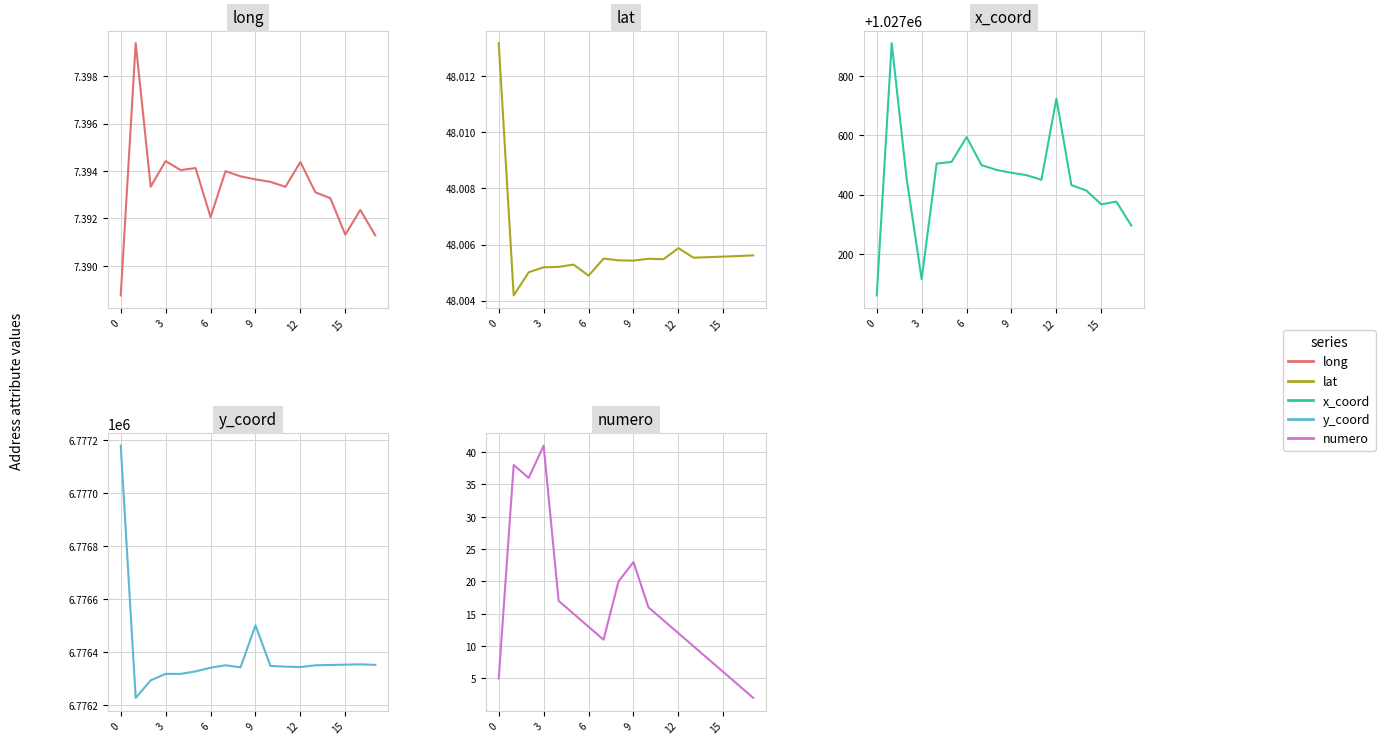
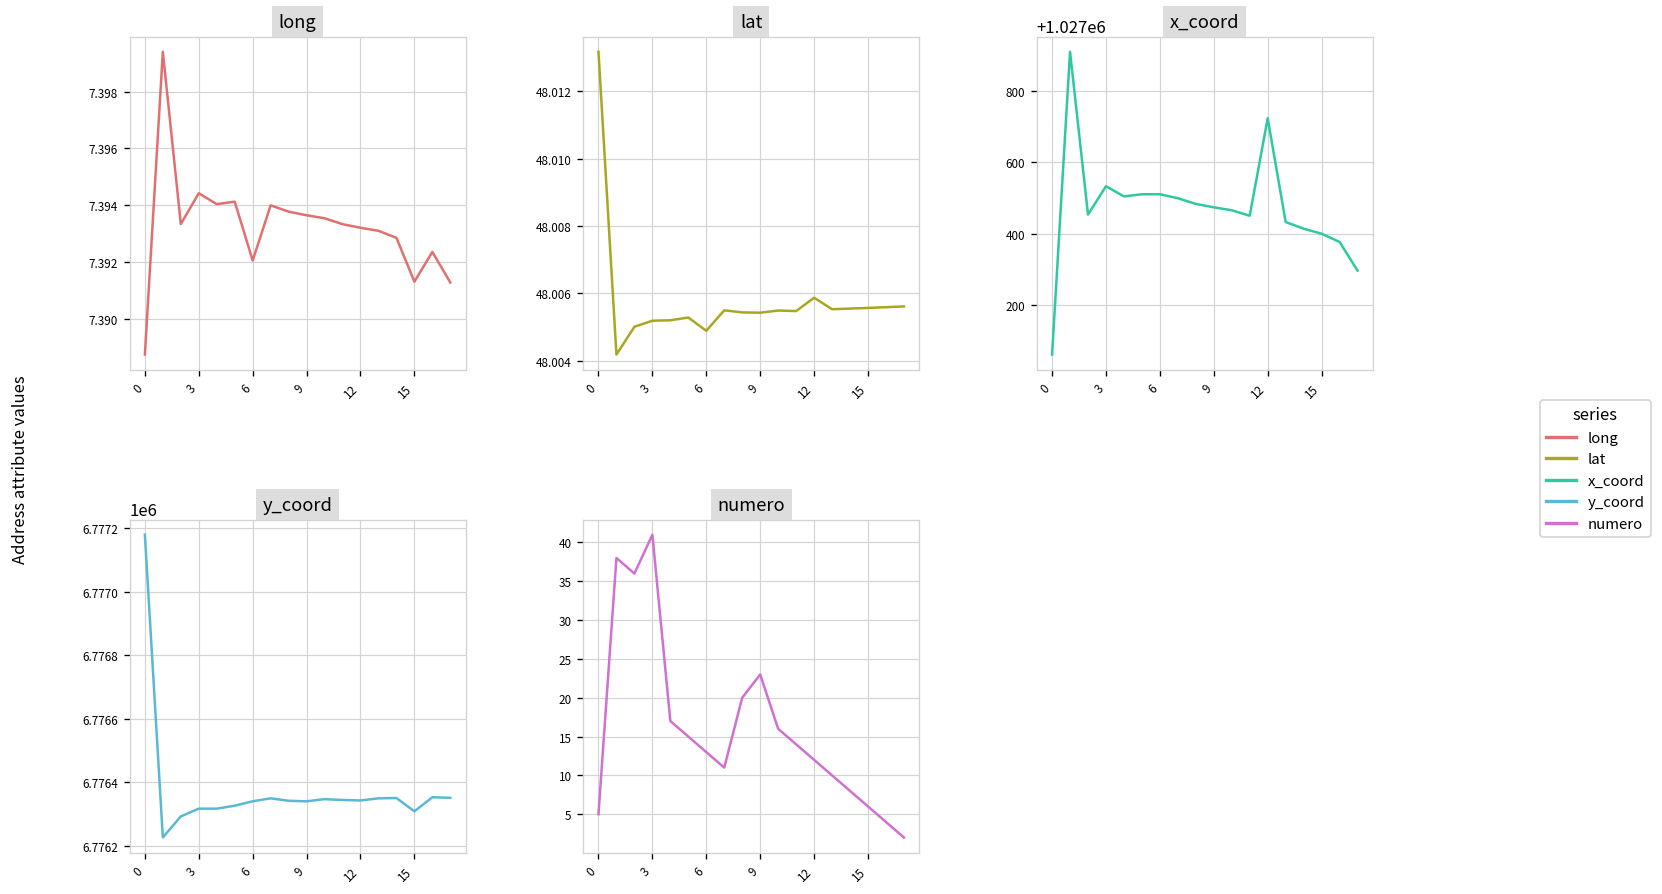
long, 12: 7.3944 -> 7.3932
x_coord, 3: 1027120 -> 1027530
x_coord, 6: 1027590 -> 1027510
x_coord, 15: 1027370 -> 1027400
y_coord, 9: 6776500 -> 6776340
y_coord, 15: 6776350 -> 6776310
